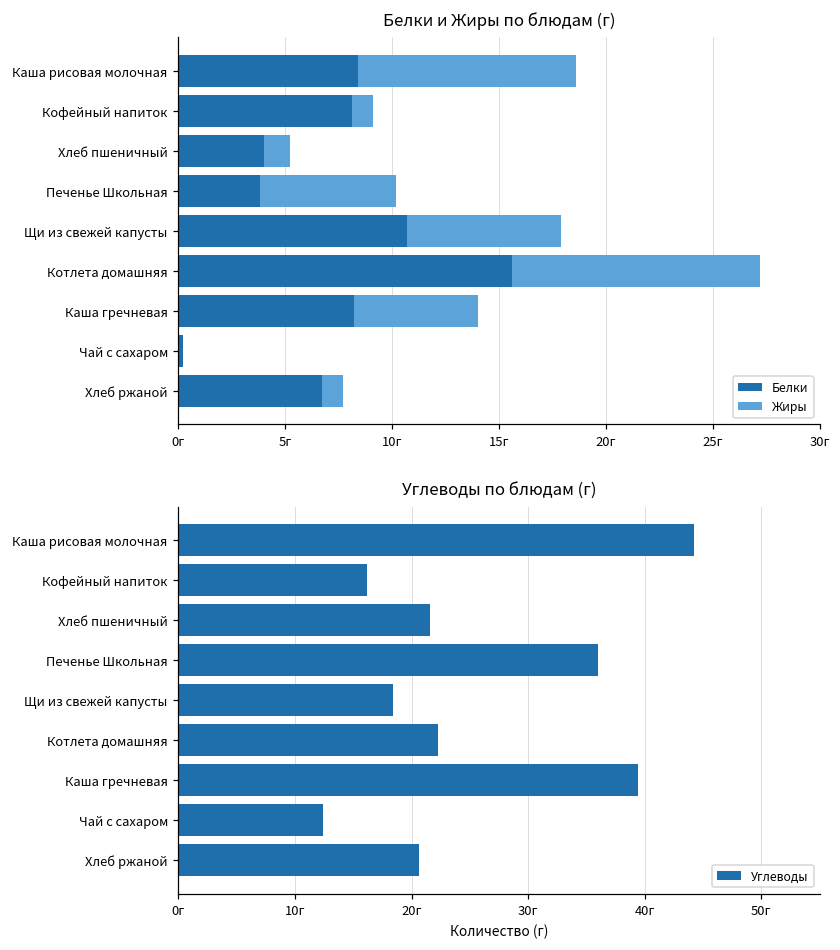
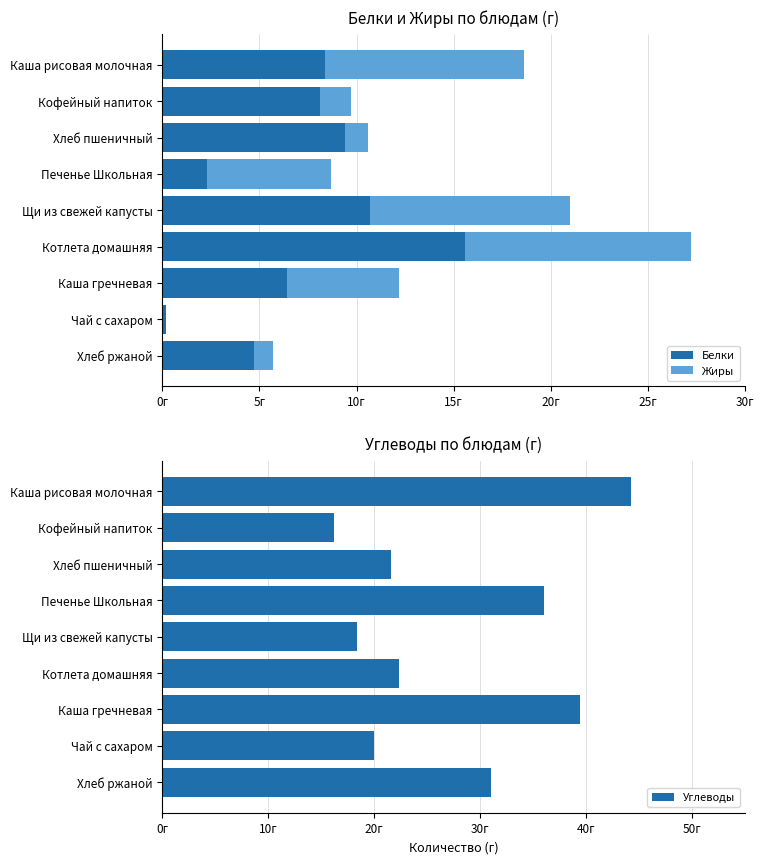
Белки и Жиры по блюдам (г), Жиры, Кофейный напиток: 1.0г -> 1.6г
Белки и Жиры по блюдам (г), Белки, Хлеб пшеничный: 4.0г -> 9.4г
Белки и Жиры по блюдам (г), Белки, Печенье Школьная: 3.8г -> 2.3г
Белки и Жиры по блюдам (г), Жиры, Щи из свежей капусты: 7.2г -> 10.3г
Белки и Жиры по блюдам (г), Белки, Каша гречневая: 8.2г -> 6.4г
Белки и Жиры по блюдам (г), Белки, Хлеб ржаной: 6.7г -> 4.7г
Углеводы по блюдам (г), Чай с сахаром: 12.4г -> 20.0г
Углеводы по блюдам (г), Хлеб ржаной: 20.6г -> 31.0г
